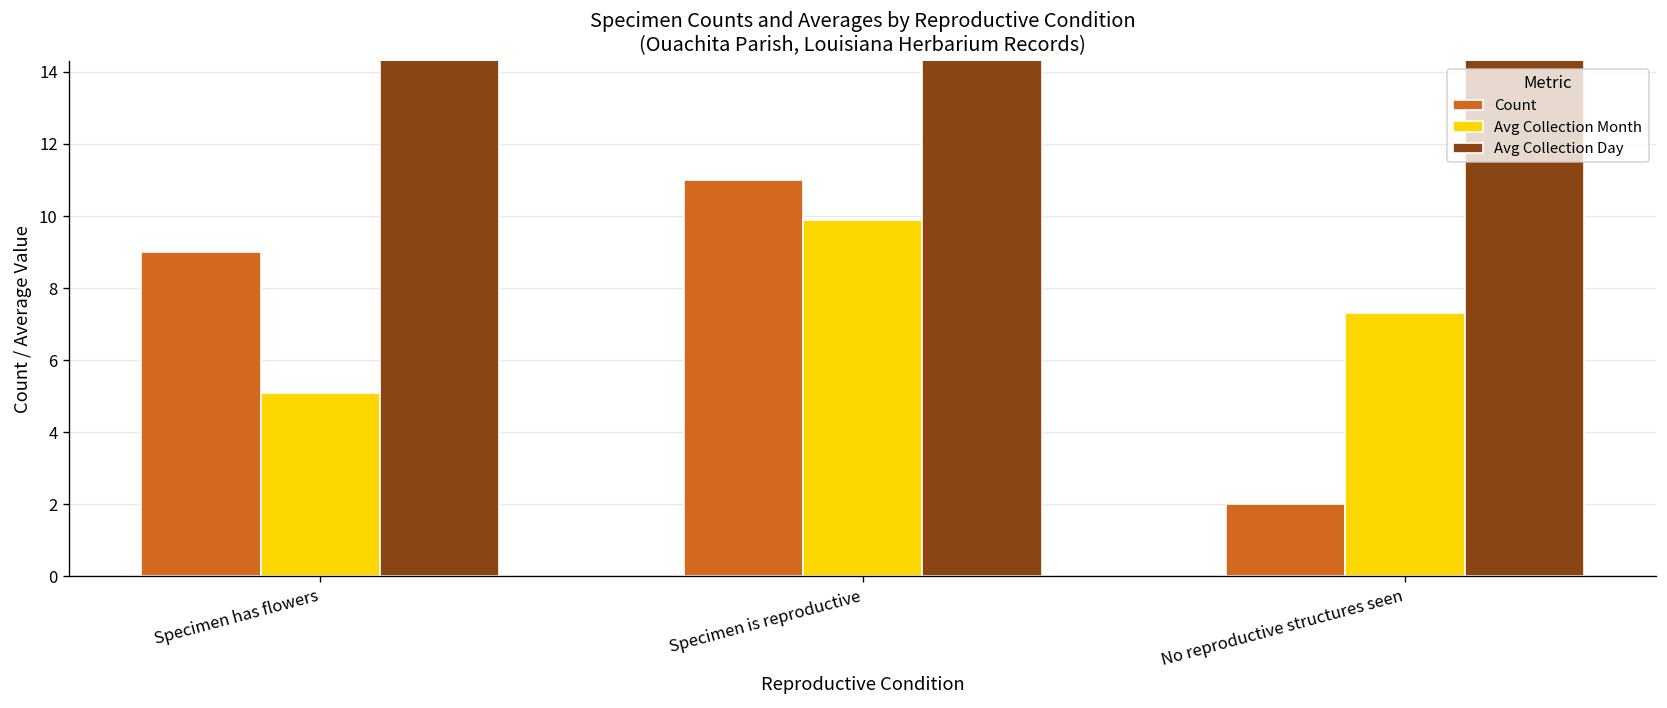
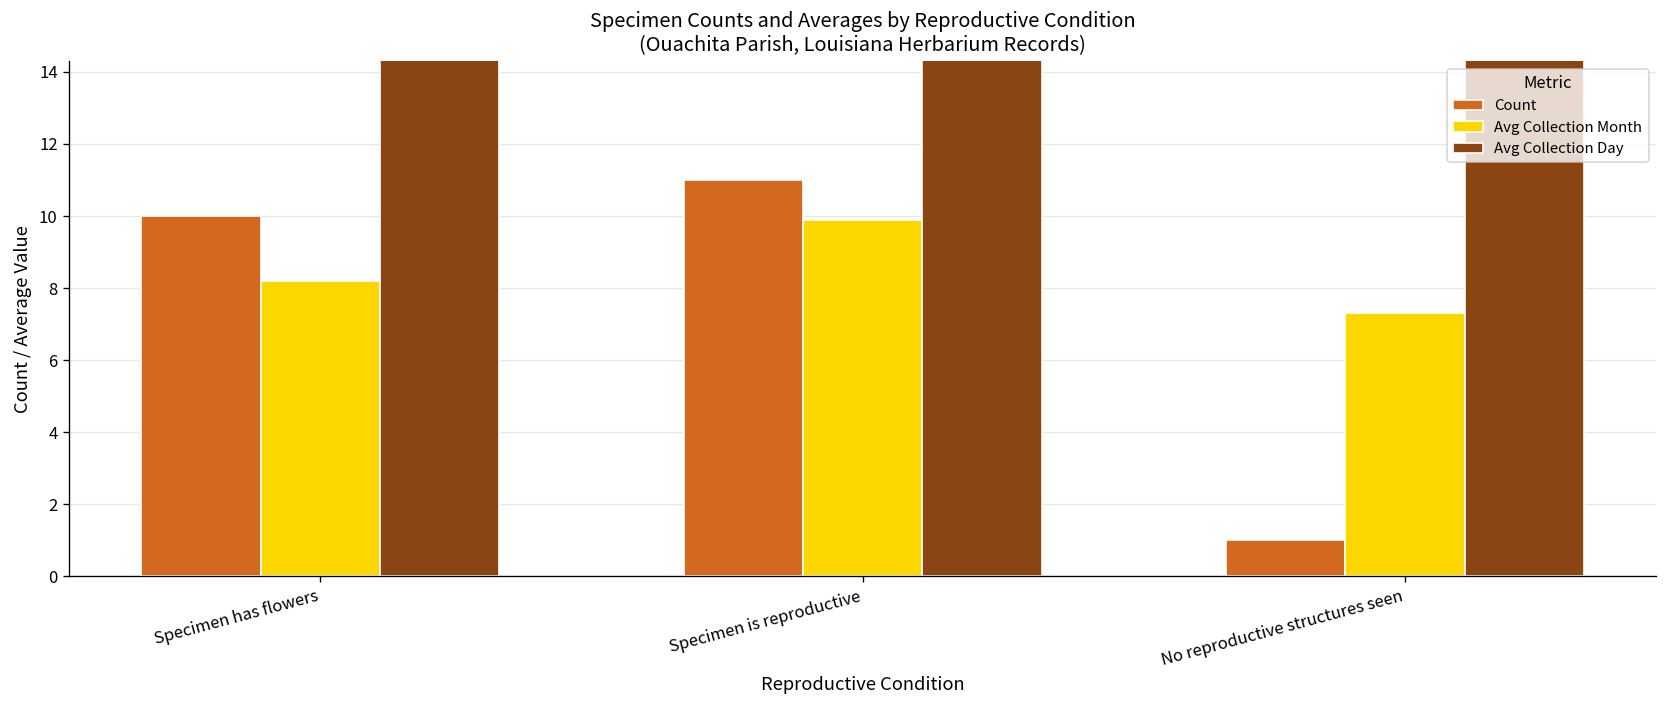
Count, Specimen has flowers: 9 -> 10
Avg Collection Month, Specimen has flowers: 5.1 -> 8.2
Count, No reproductive structures seen: 2 -> 1
